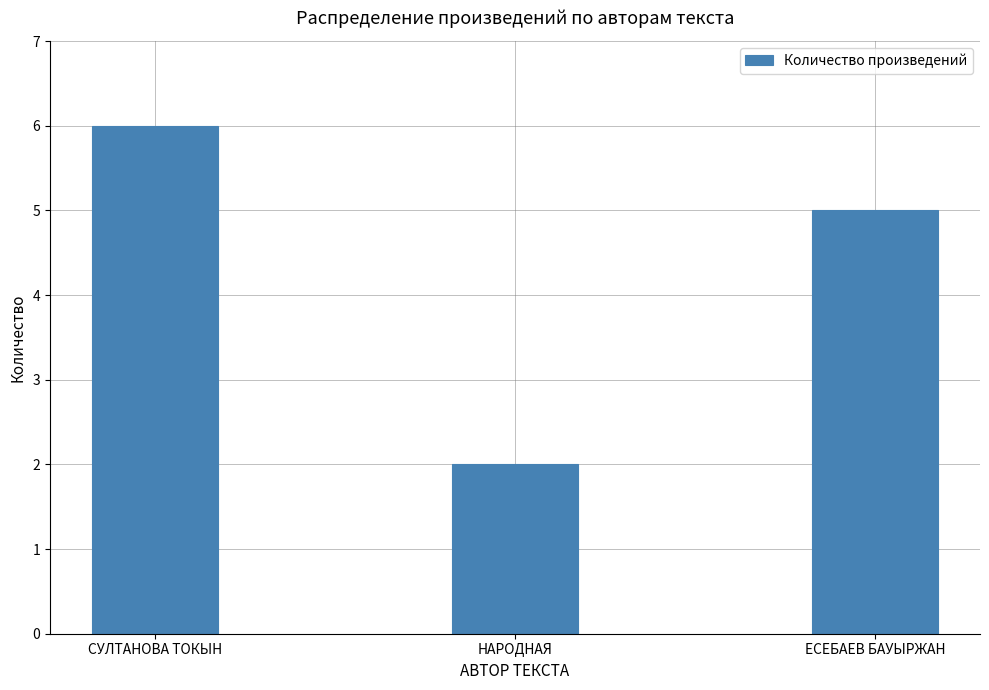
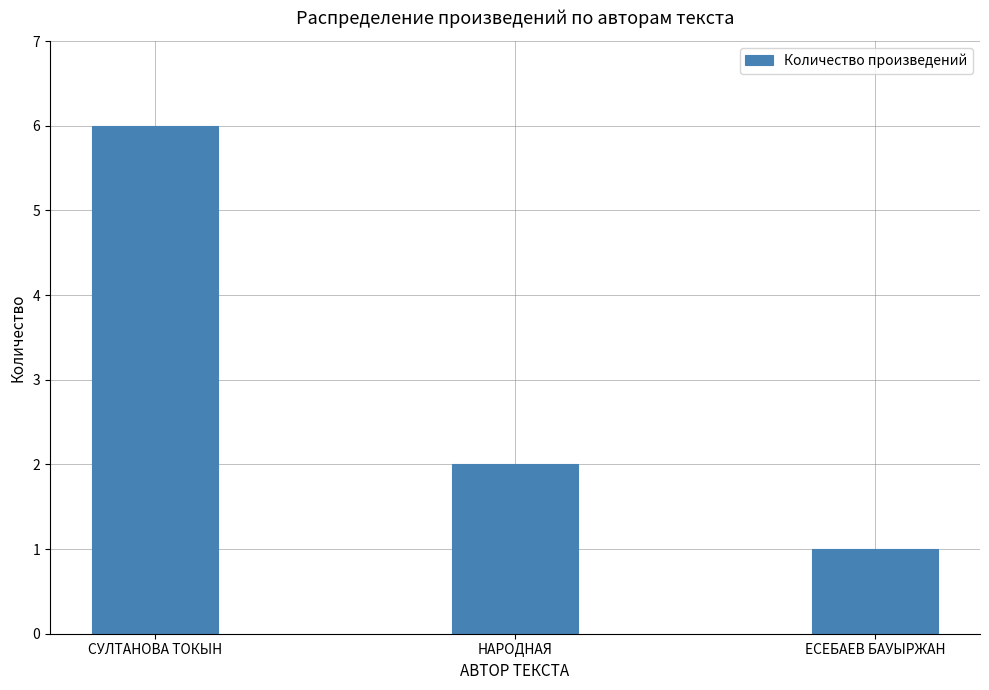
ЕСЕБАЕВ БАУЫРЖАН: 5 -> 1
